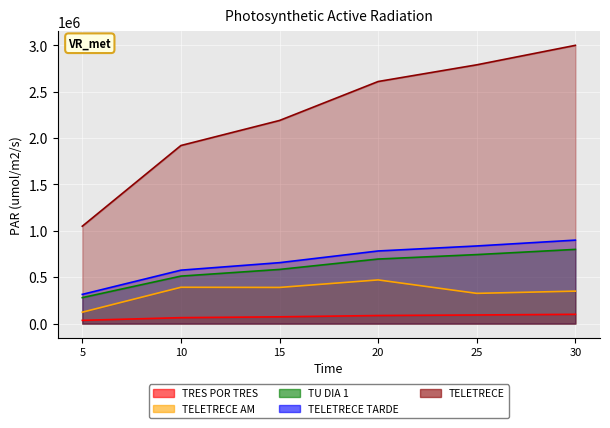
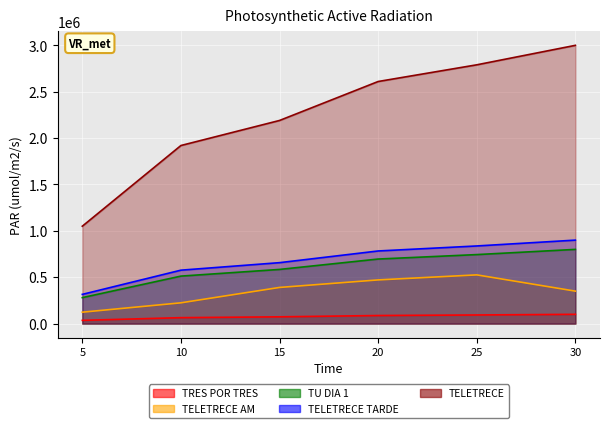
TELETRECE AM, 10: 400000 -> 200000
TELETRECE AM, 25: 300000 -> 500000
